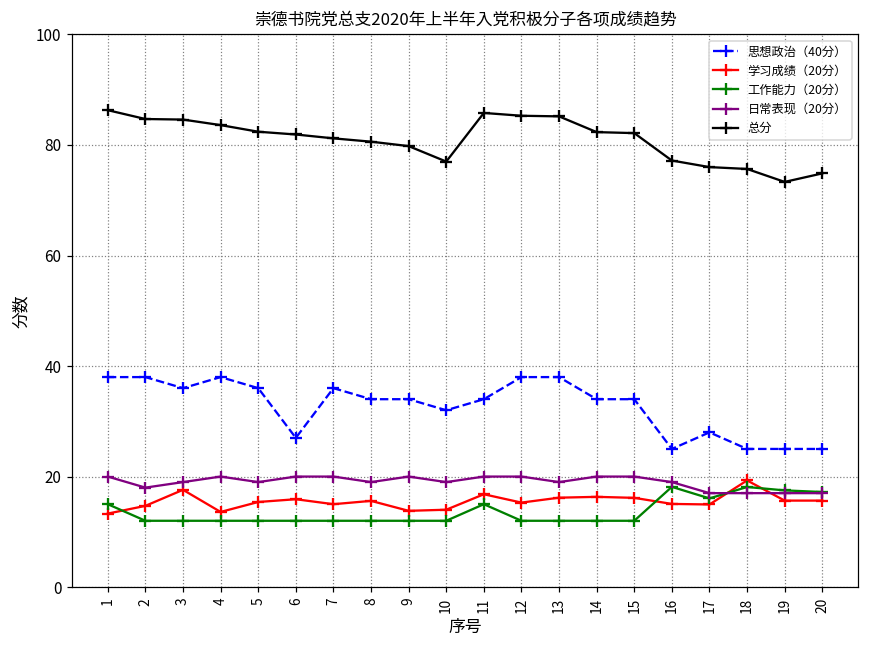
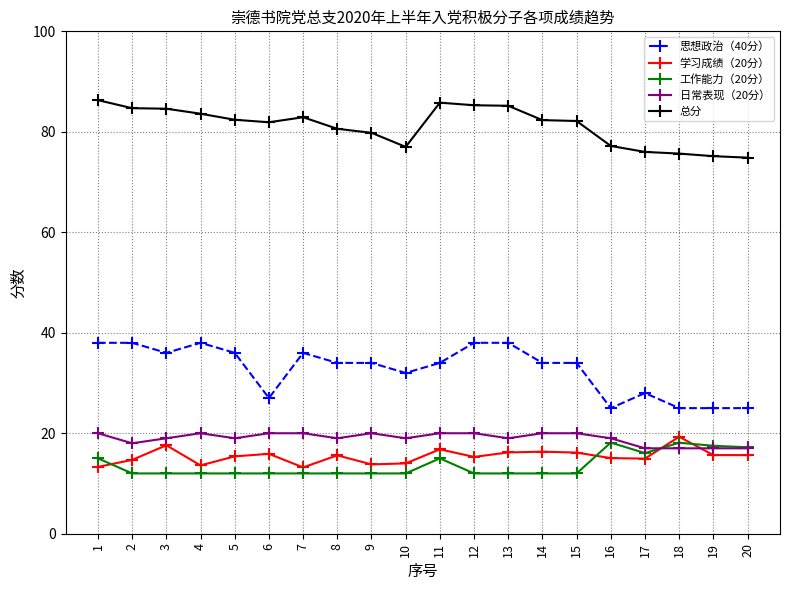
学习成绩（20分）, 7: 15 -> 13
总分, 7: 81 -> 83
总分, 19: 73 -> 75
